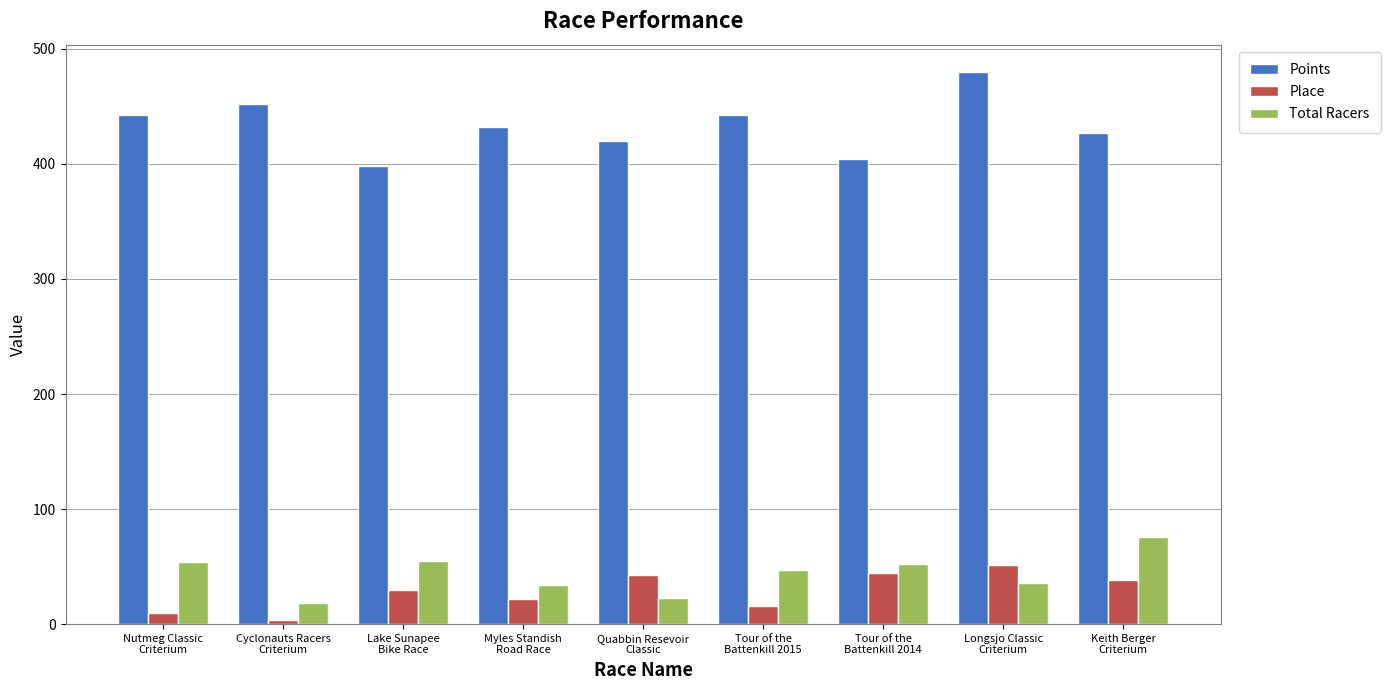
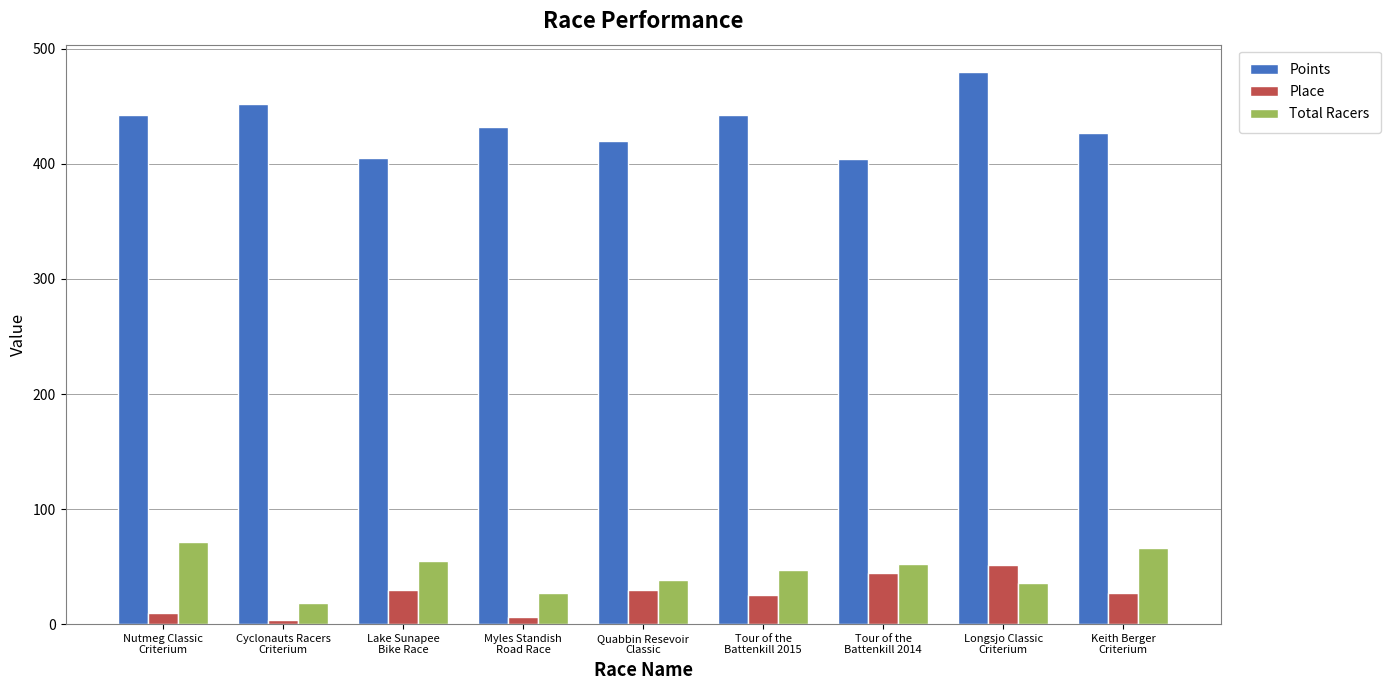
Total Racers, Nutmeg Classic Criterium: 54 -> 71
Points, Lake Sunapee Bike Race: 398 -> 405
Place, Myles Standish Road Race: 22 -> 6
Total Racers, Myles Standish Road Race: 34 -> 27
Place, Quabbin Resevoir Classic: 43 -> 30
Total Racers, Quabbin Resevoir Classic: 23 -> 38
Place, Tour of the Battenkill 2015: 16 -> 25
Place, Keith Berger Criterium: 38 -> 27
Total Racers, Keith Berger Criterium: 76 -> 66
